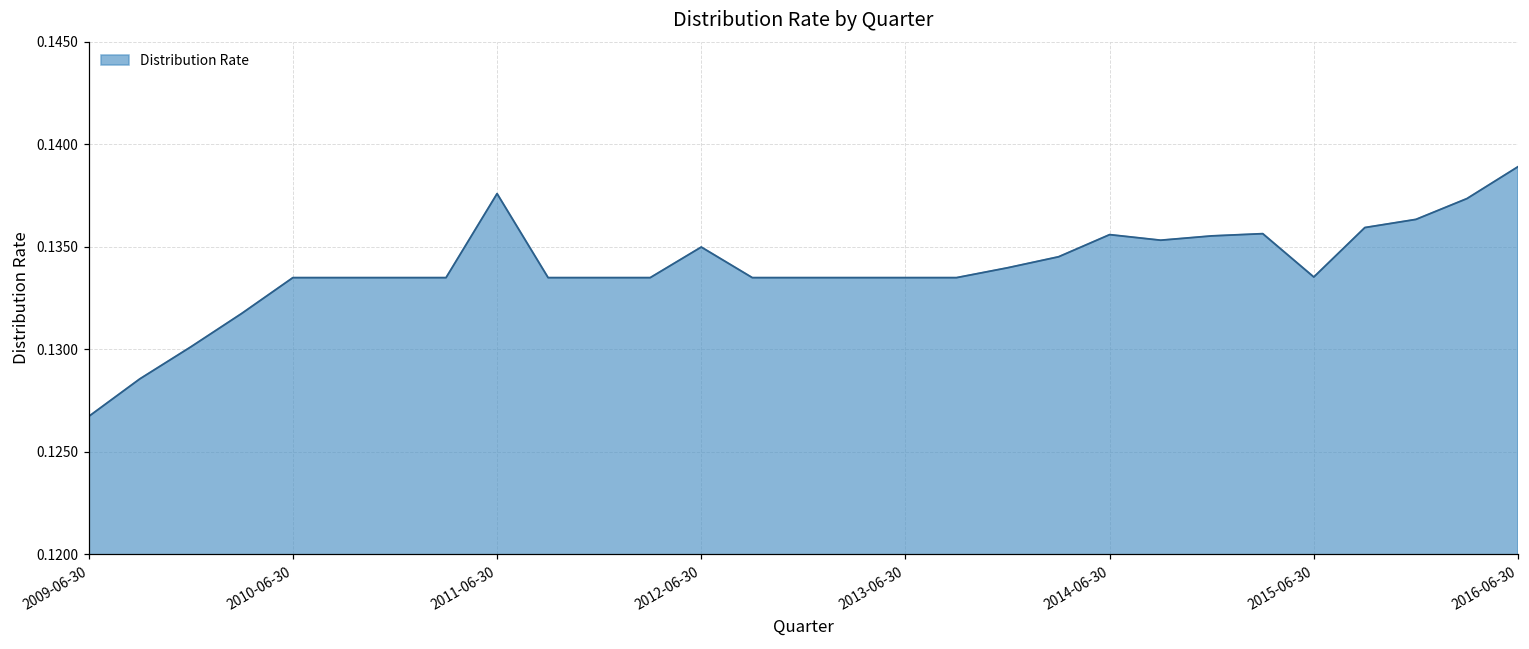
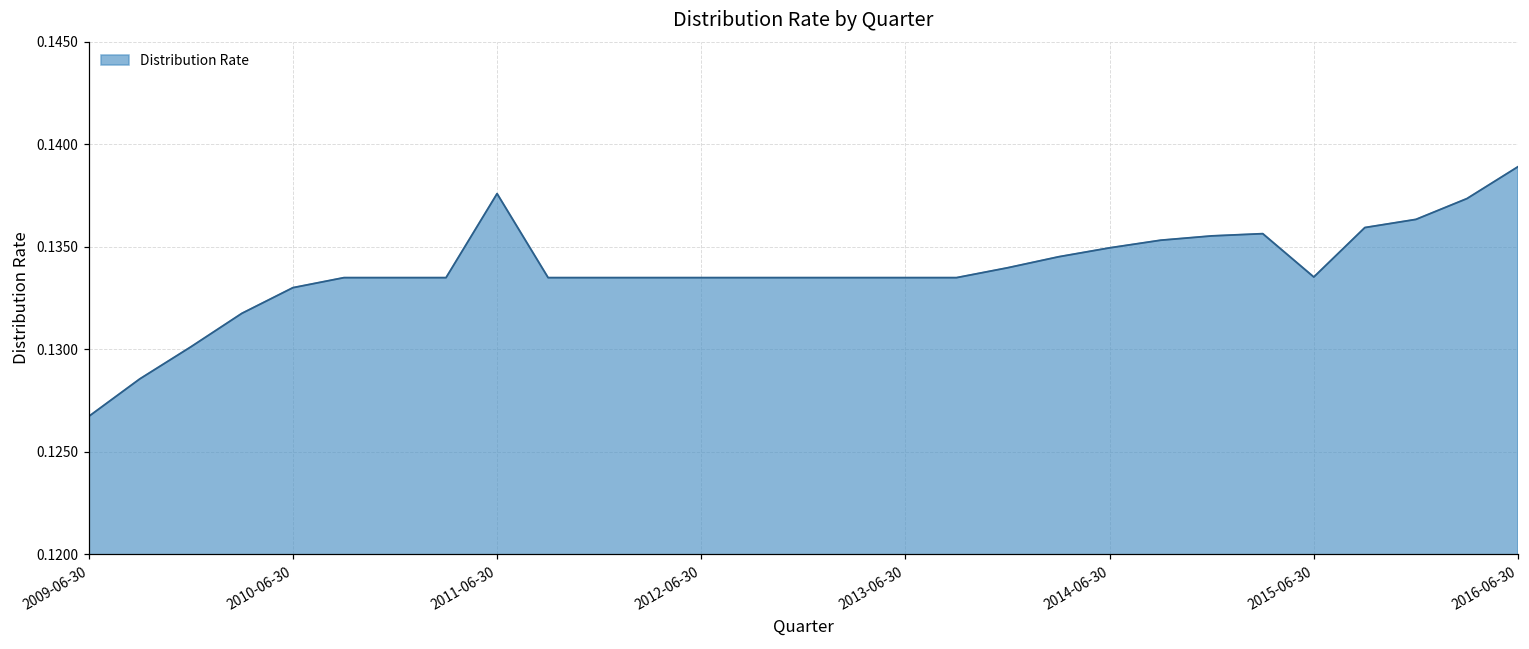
2010-06-30: 0.1335 -> 0.1330
2012-06-30: 0.1350 -> 0.1335
2014-06-30: 0.1356 -> 0.1349
